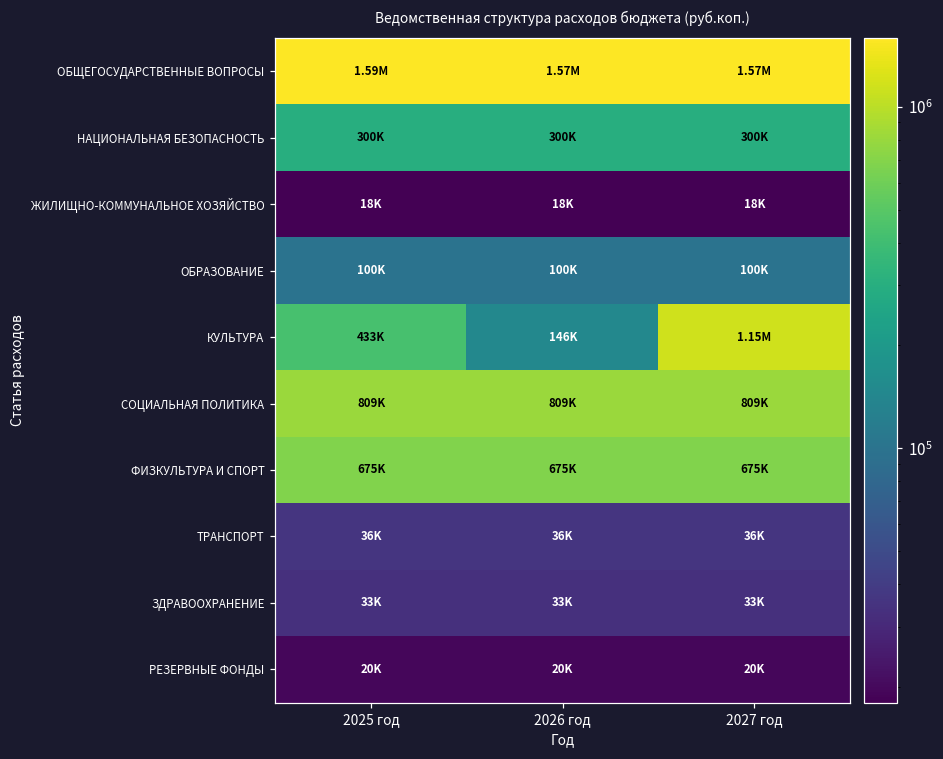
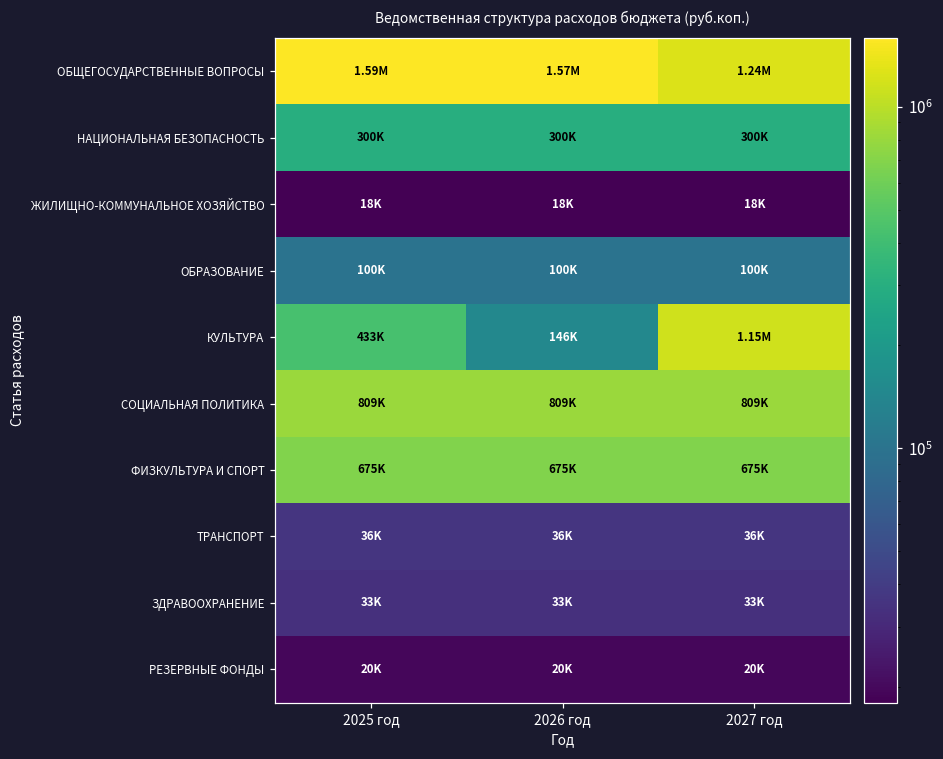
ОБЩЕГОСУДАРСТВЕННЫЕ ВОПРОСЫ, 2027 год: 1.57M -> 1.24M
